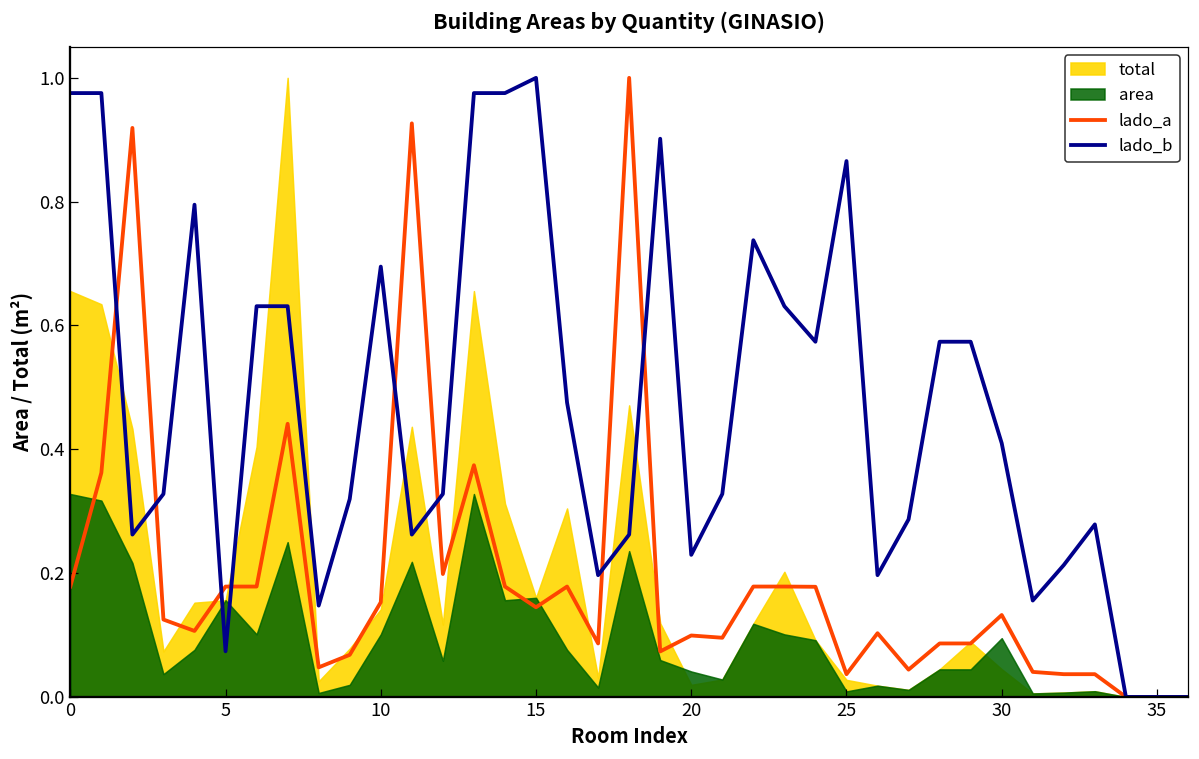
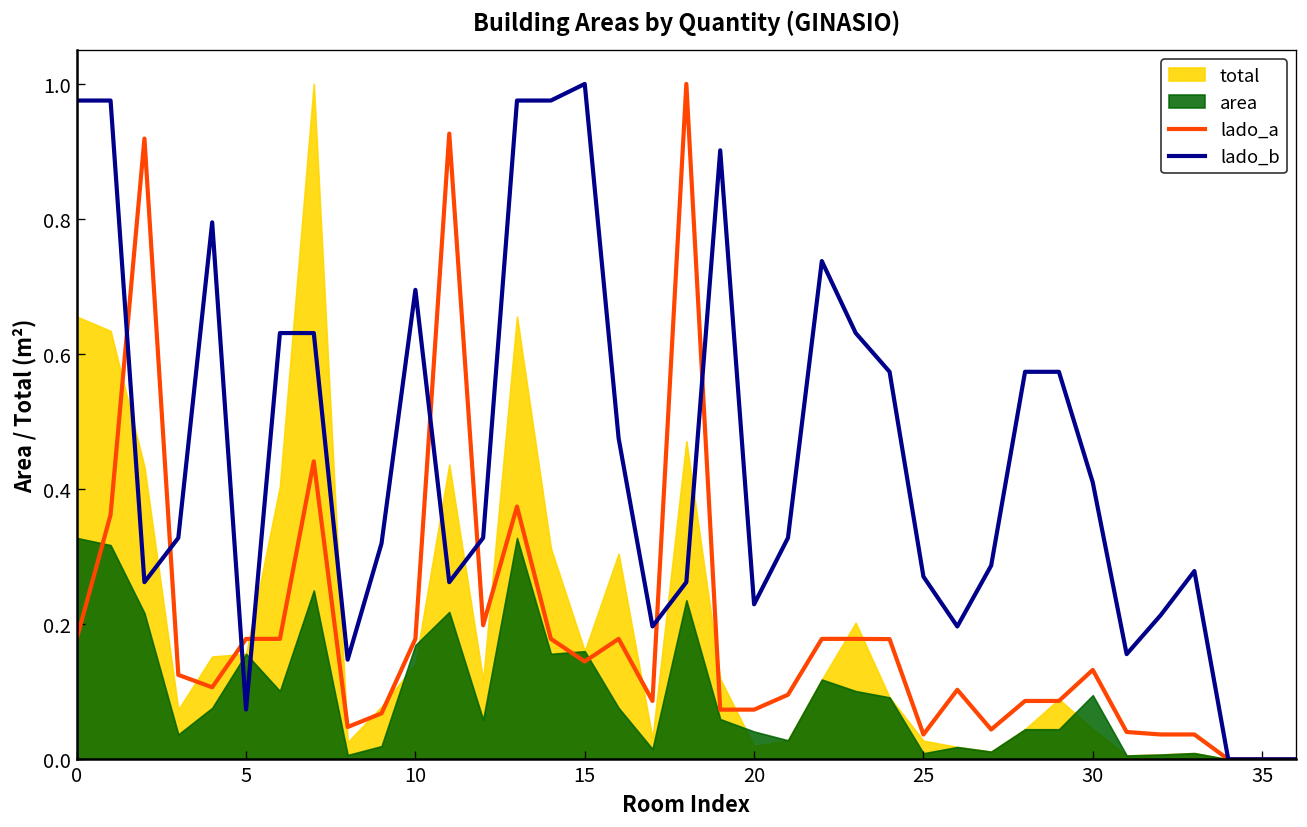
lado_a, 10: 0.15 -> 0.18
area, 10: 0.10 -> 0.17
lado_a, 20: 0.10 -> 0.07
lado_b, 25: 0.87 -> 0.27
